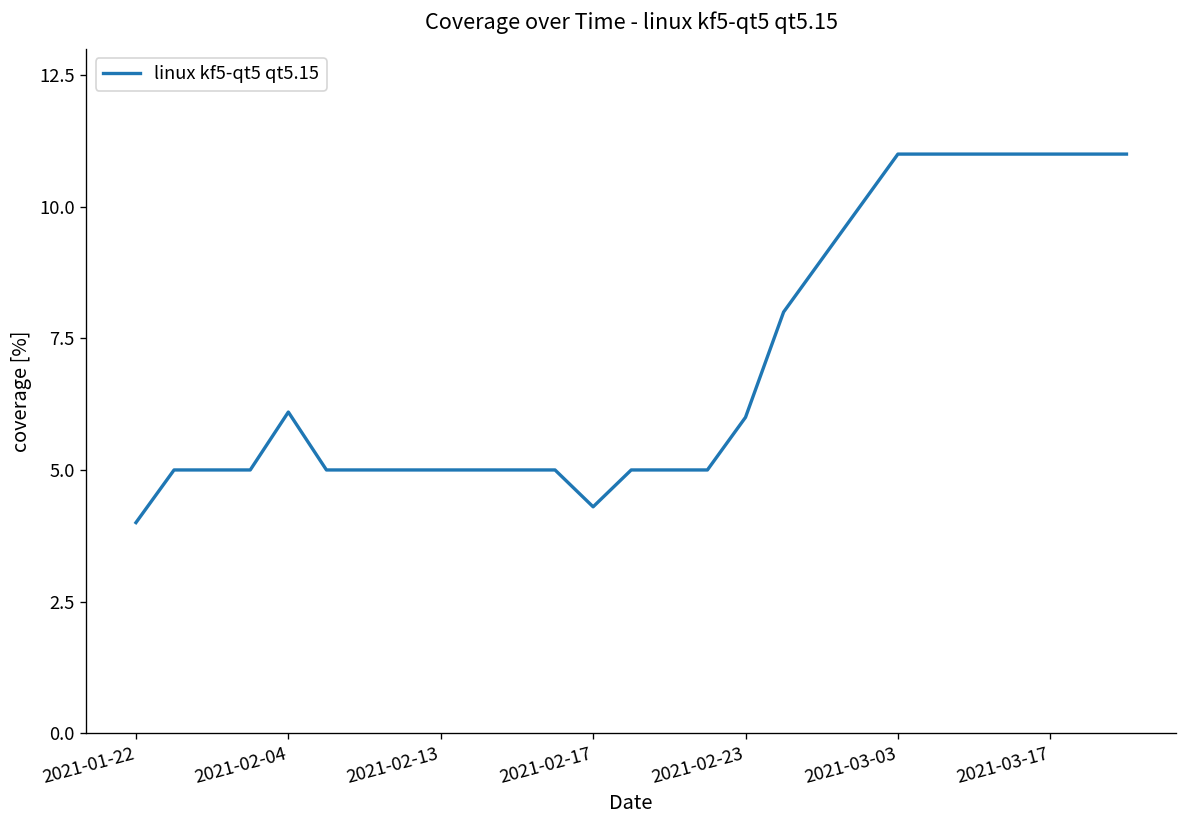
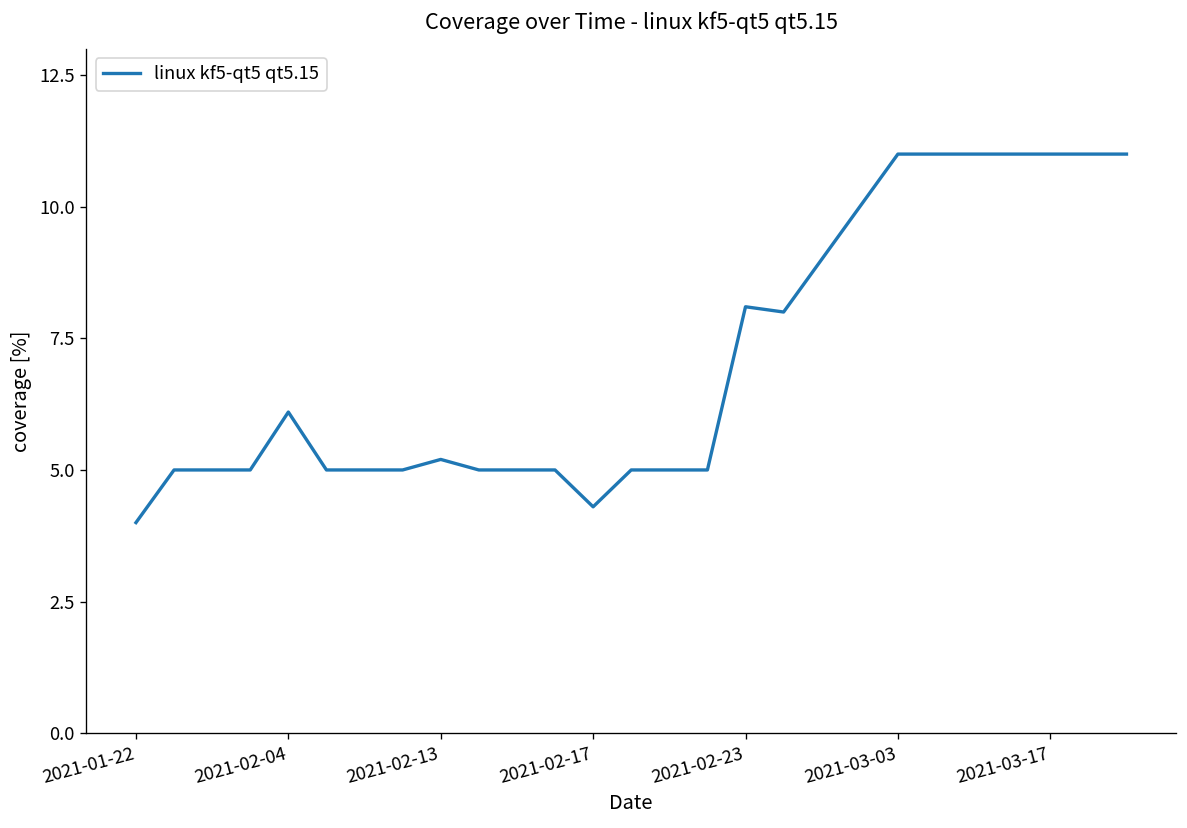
2021-02-13: 5.0 -> 5.2
2021-02-23: 6.0 -> 8.1
